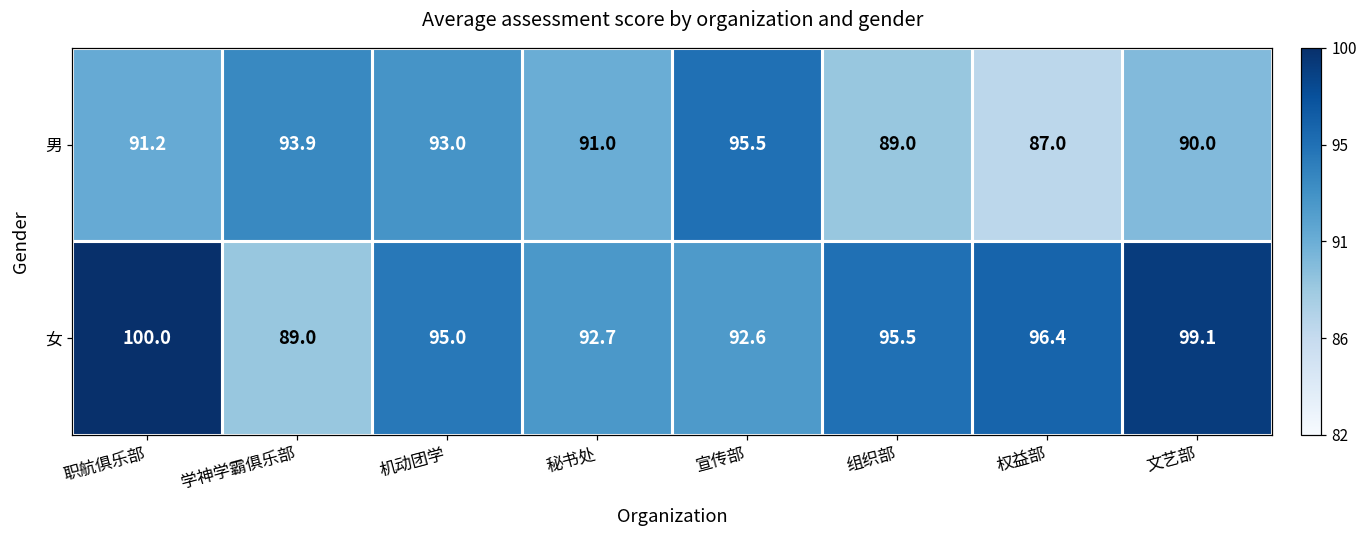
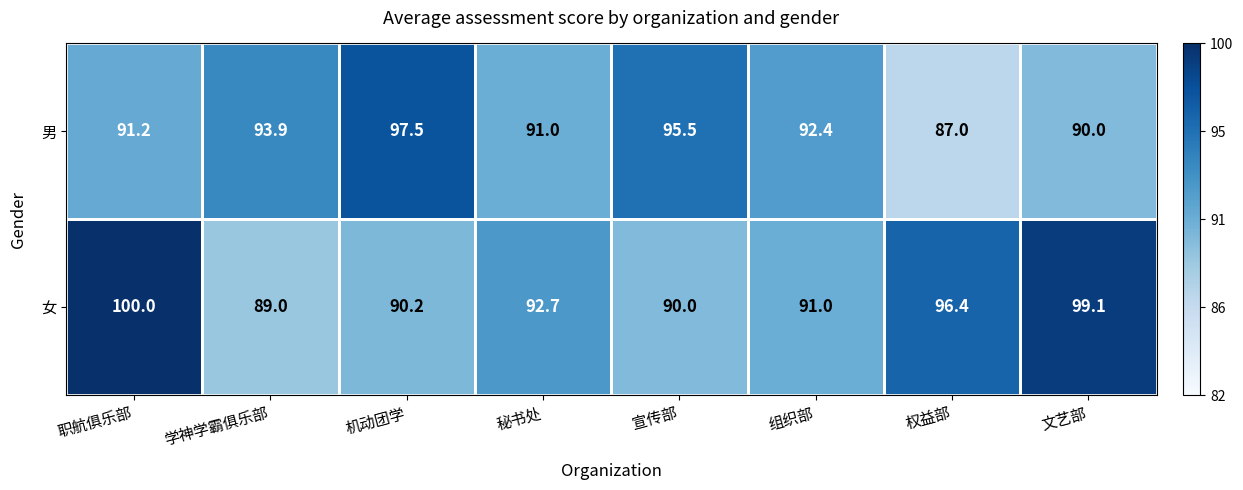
男, 机动团学: 93.0 -> 97.5
男, 组织部: 89.0 -> 92.4
女, 机动团学: 95.0 -> 90.2
女, 宣传部: 92.6 -> 90.0
女, 组织部: 95.5 -> 91.0
